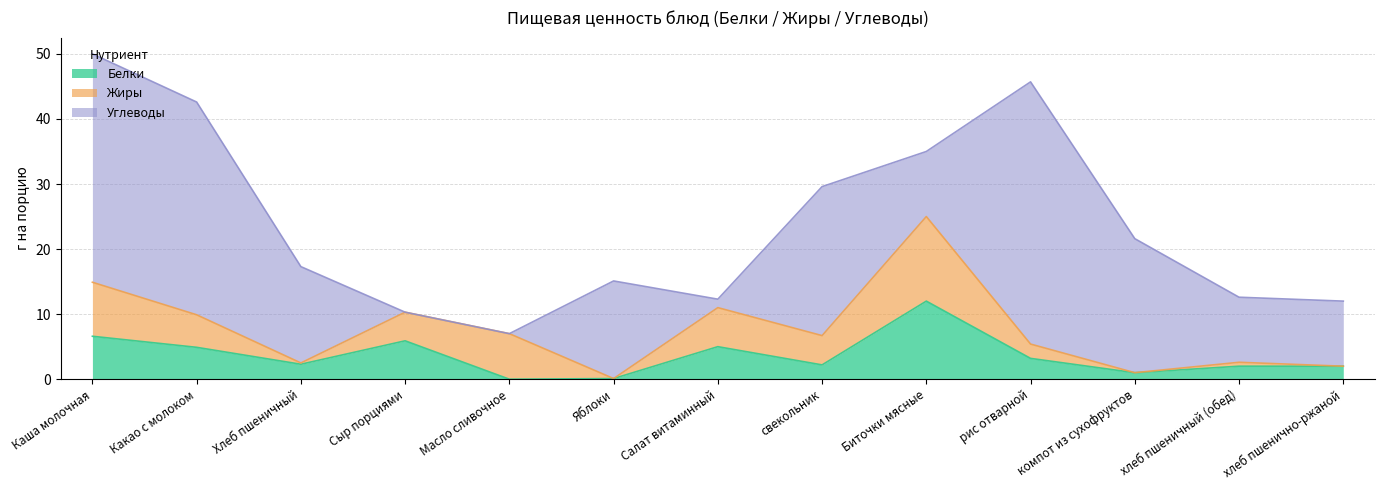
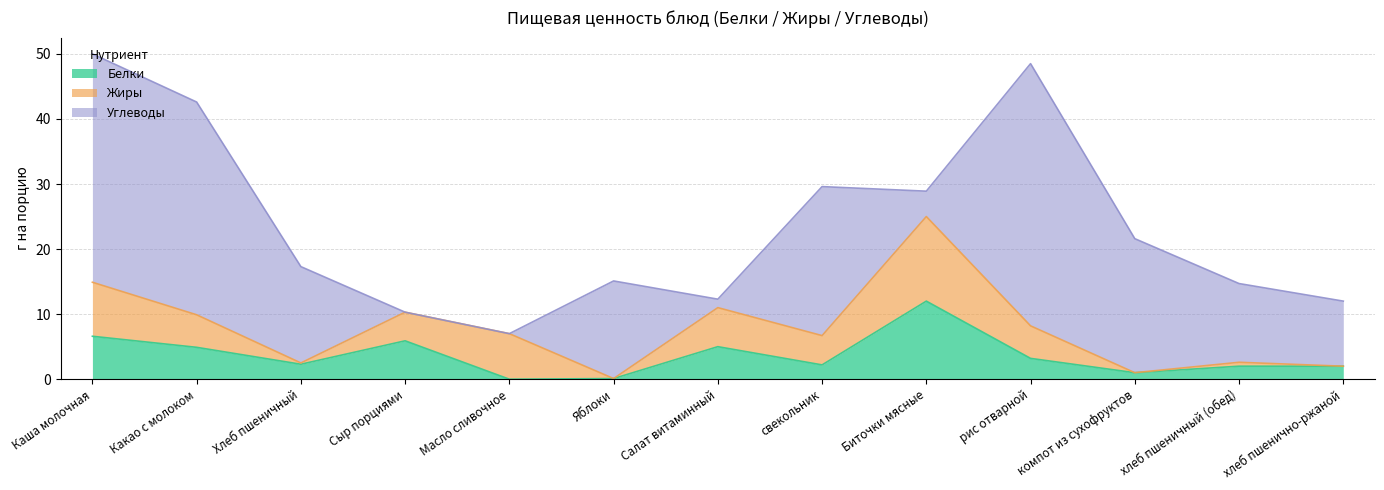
Углеводы, Биточки мясные: 10 -> 4
Жиры, рис отварной: 2 -> 5
Углеводы, хлеб пшеничный (обед): 10 -> 12
